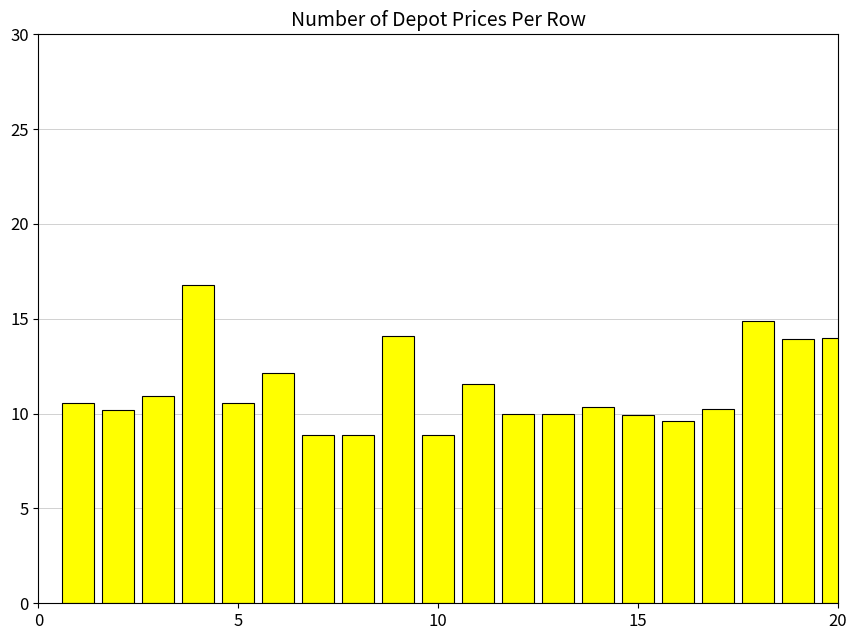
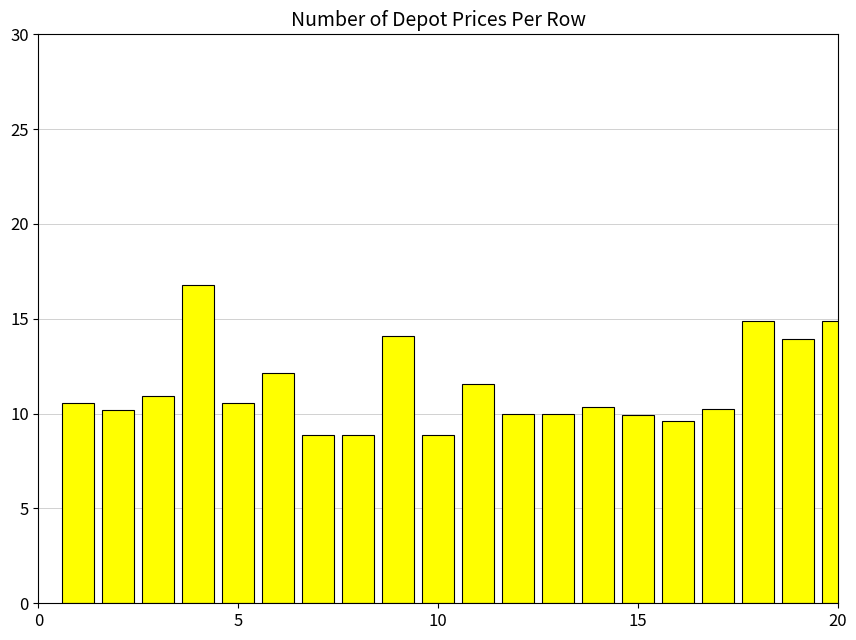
20: 14.0 -> 14.9
